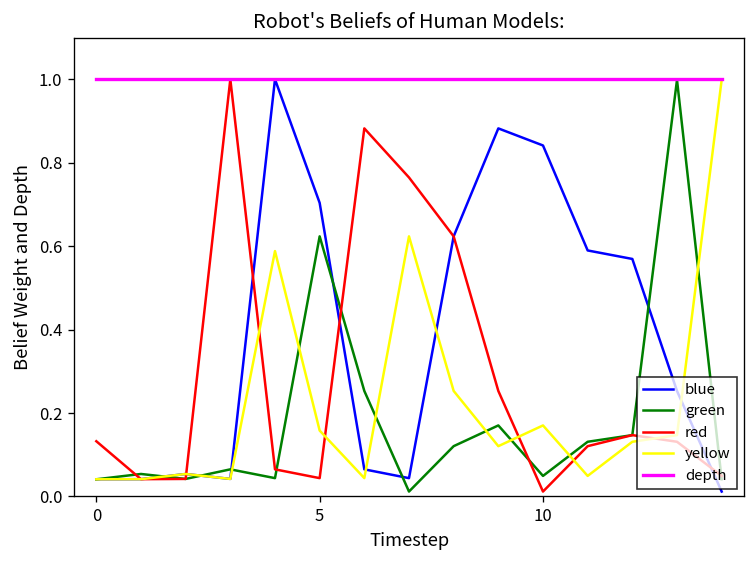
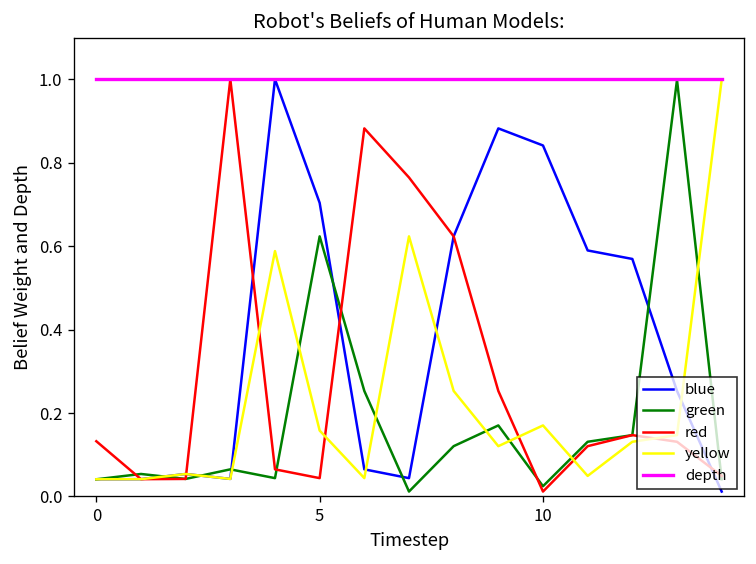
green, 10: 0.05 -> 0.02
